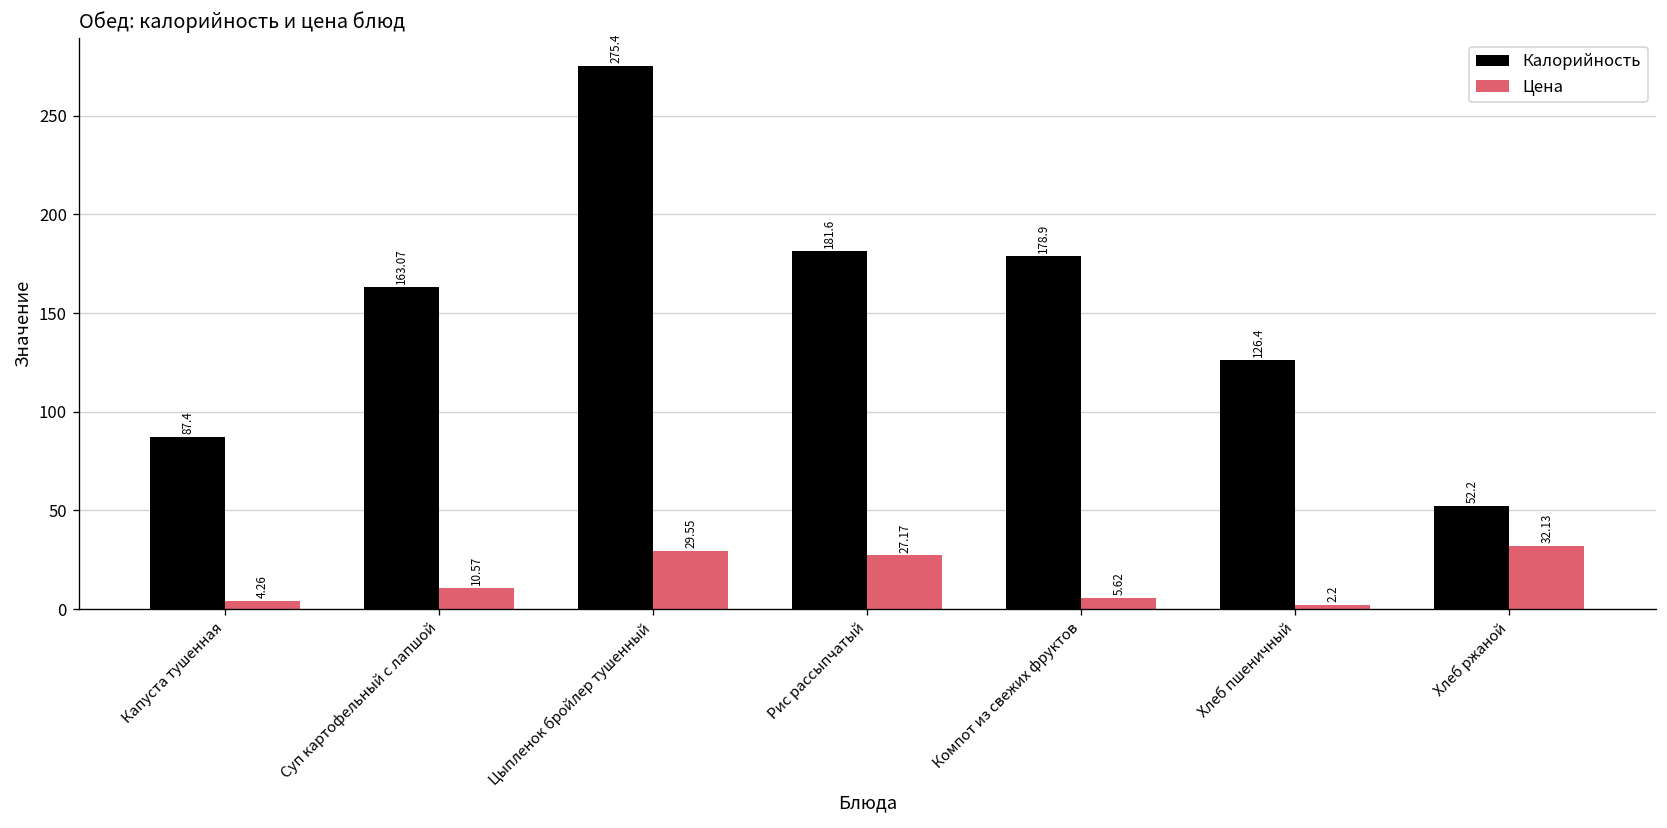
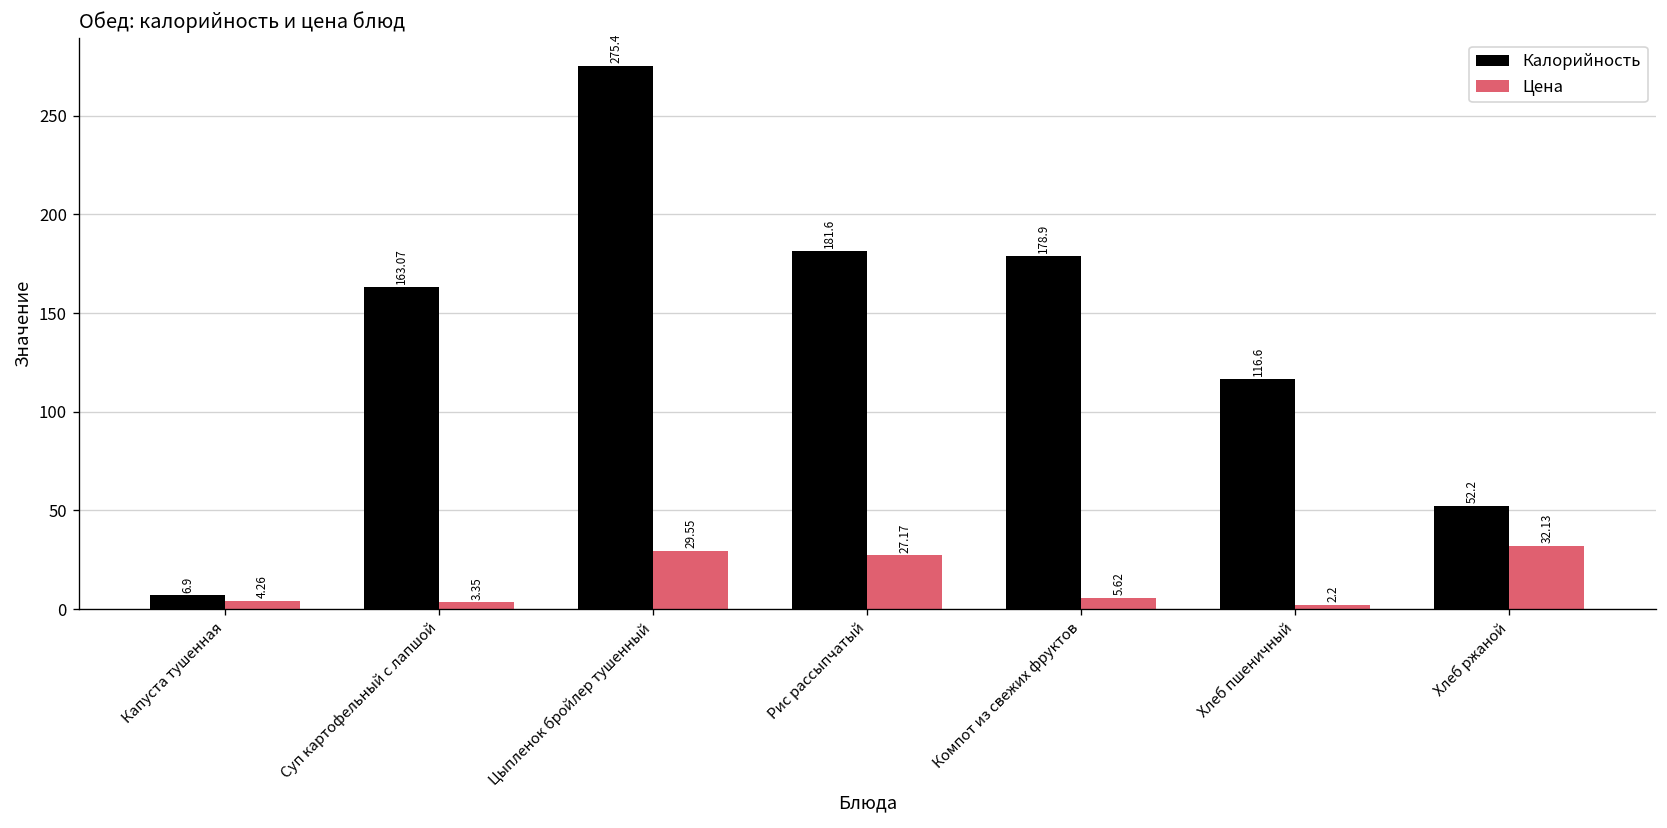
Калорийность, Капуста тушенная: 87.4 -> 6.9
Цена, Суп картофельный с лапшой: 10.57 -> 3.35
Калорийность, Хлеб пшеничный: 126.4 -> 116.6
